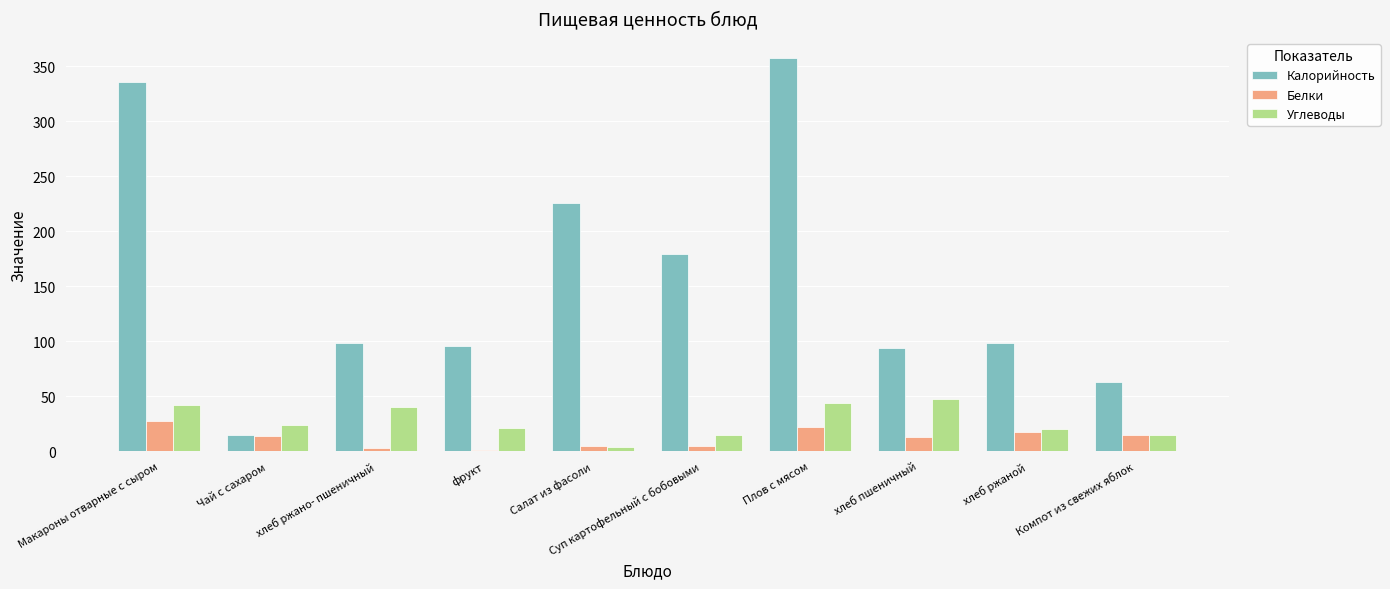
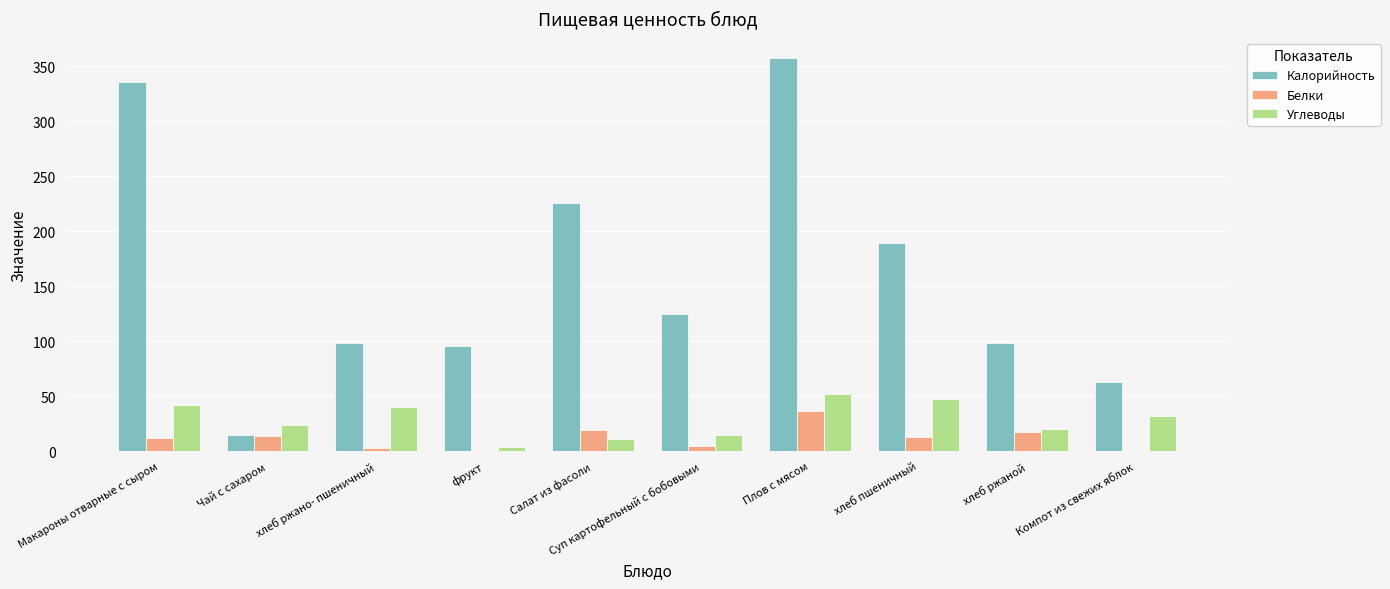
Белки, Макароны отварные с сыром: 28 -> 12
Углеводы, фрукт: 21 -> 4
Белки, Салат из фасоли: 5 -> 19
Углеводы, Салат из фасоли: 4 -> 11
Калорийность, Суп картофельный с бобовыми: 179 -> 125
Белки, Плов с мясом: 22 -> 37
Углеводы, Плов с мясом: 44 -> 52
Калорийность, хлеб пшеничный: 94 -> 189
Белки, Компот из свежих яблок: 15 -> 0
Углеводы, Компот из свежих яблок: 15 -> 32
